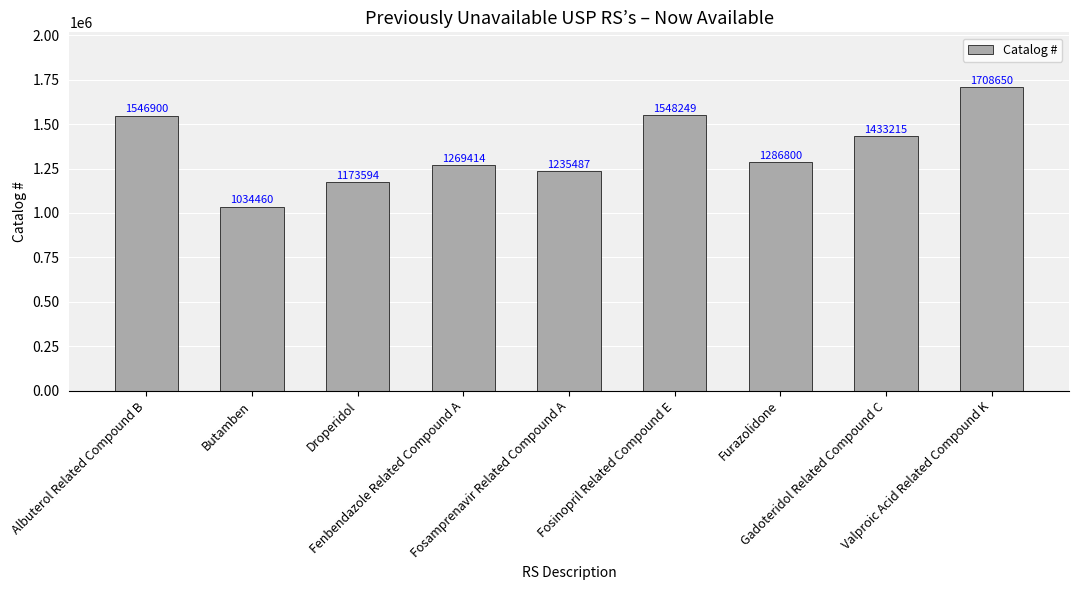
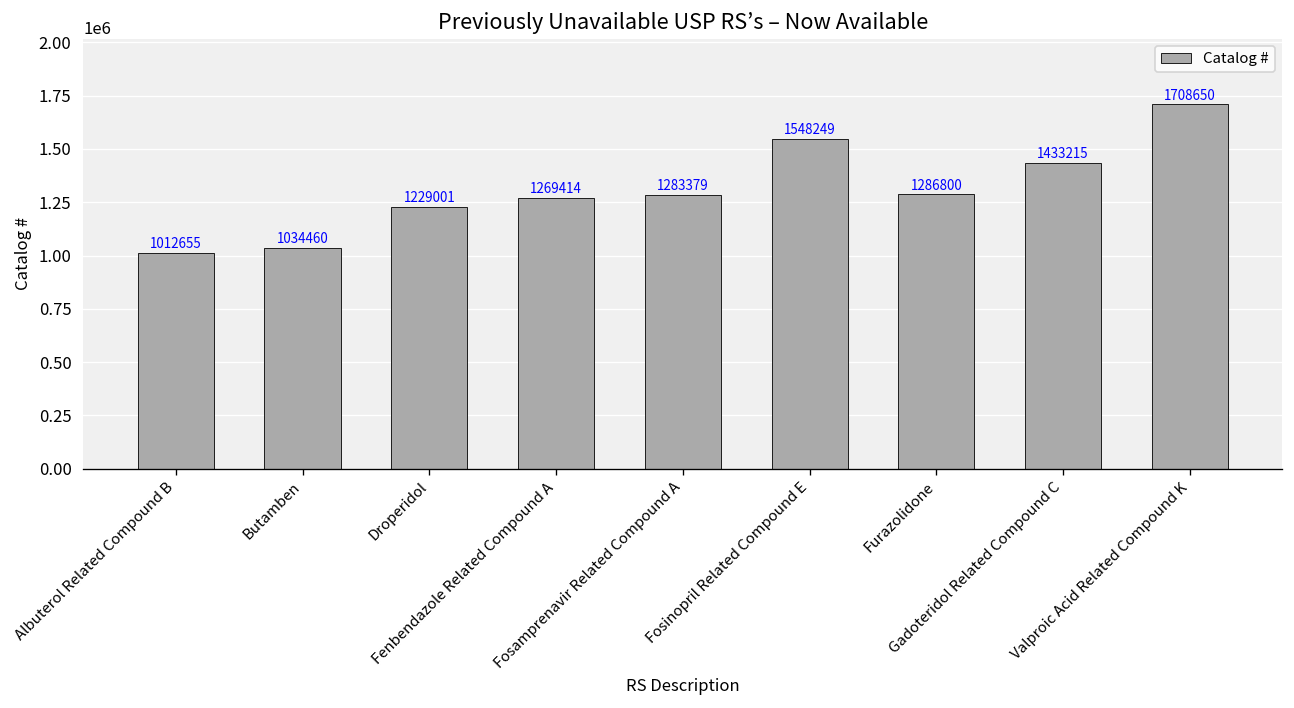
Albuterol Related Compound B: 1546900 -> 1012655
Droperidol: 1173594 -> 1229001
Fosamprenavir Related Compound A: 1235487 -> 1283379
